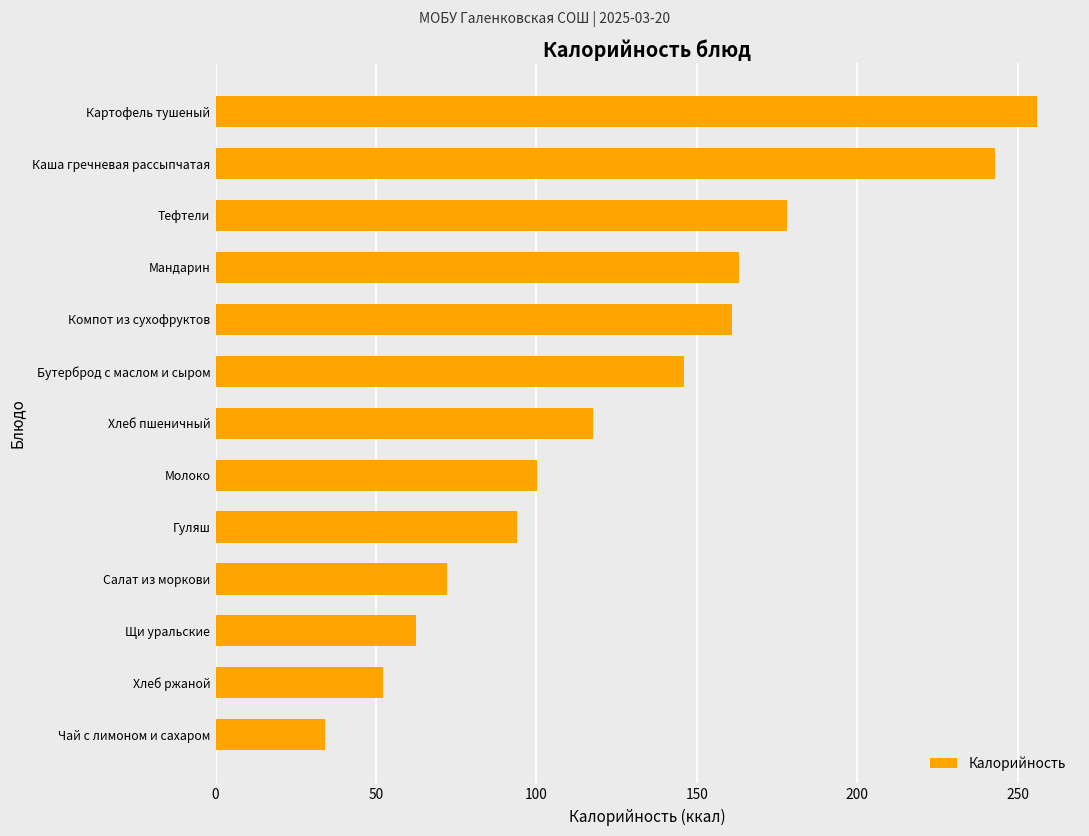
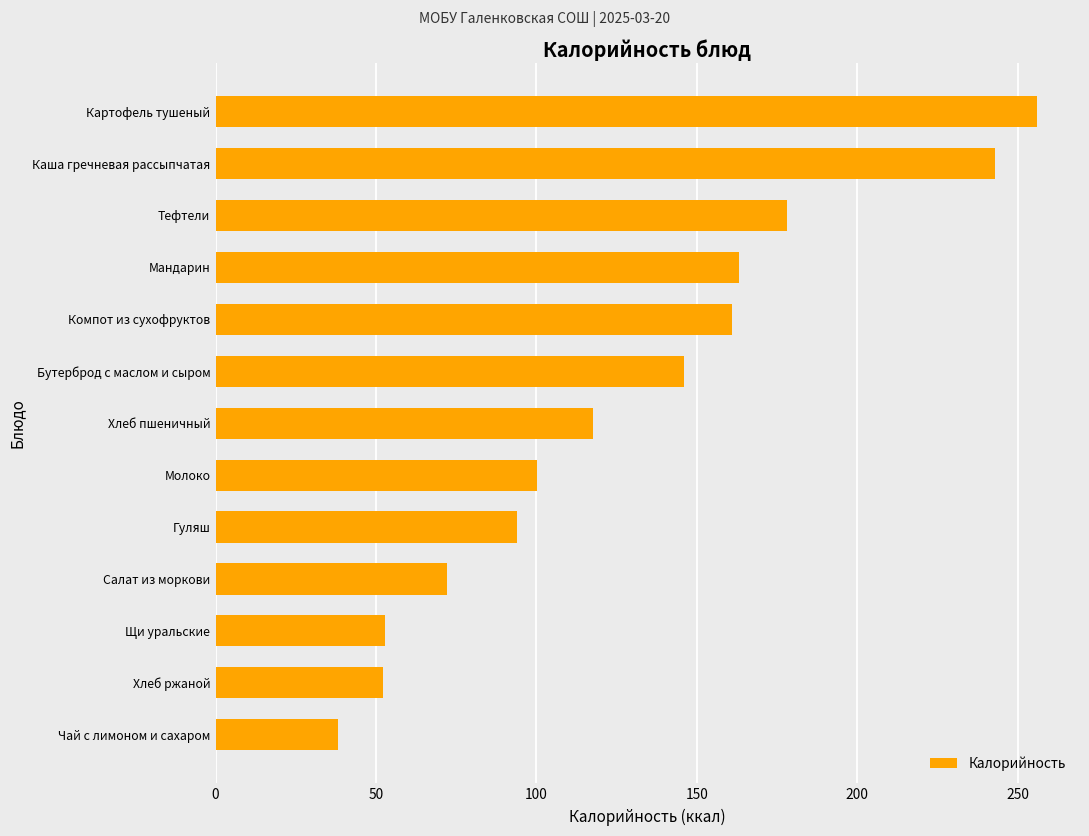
Щи уральские: 62 -> 53
Чай с лимоном и сахаром: 34 -> 38
